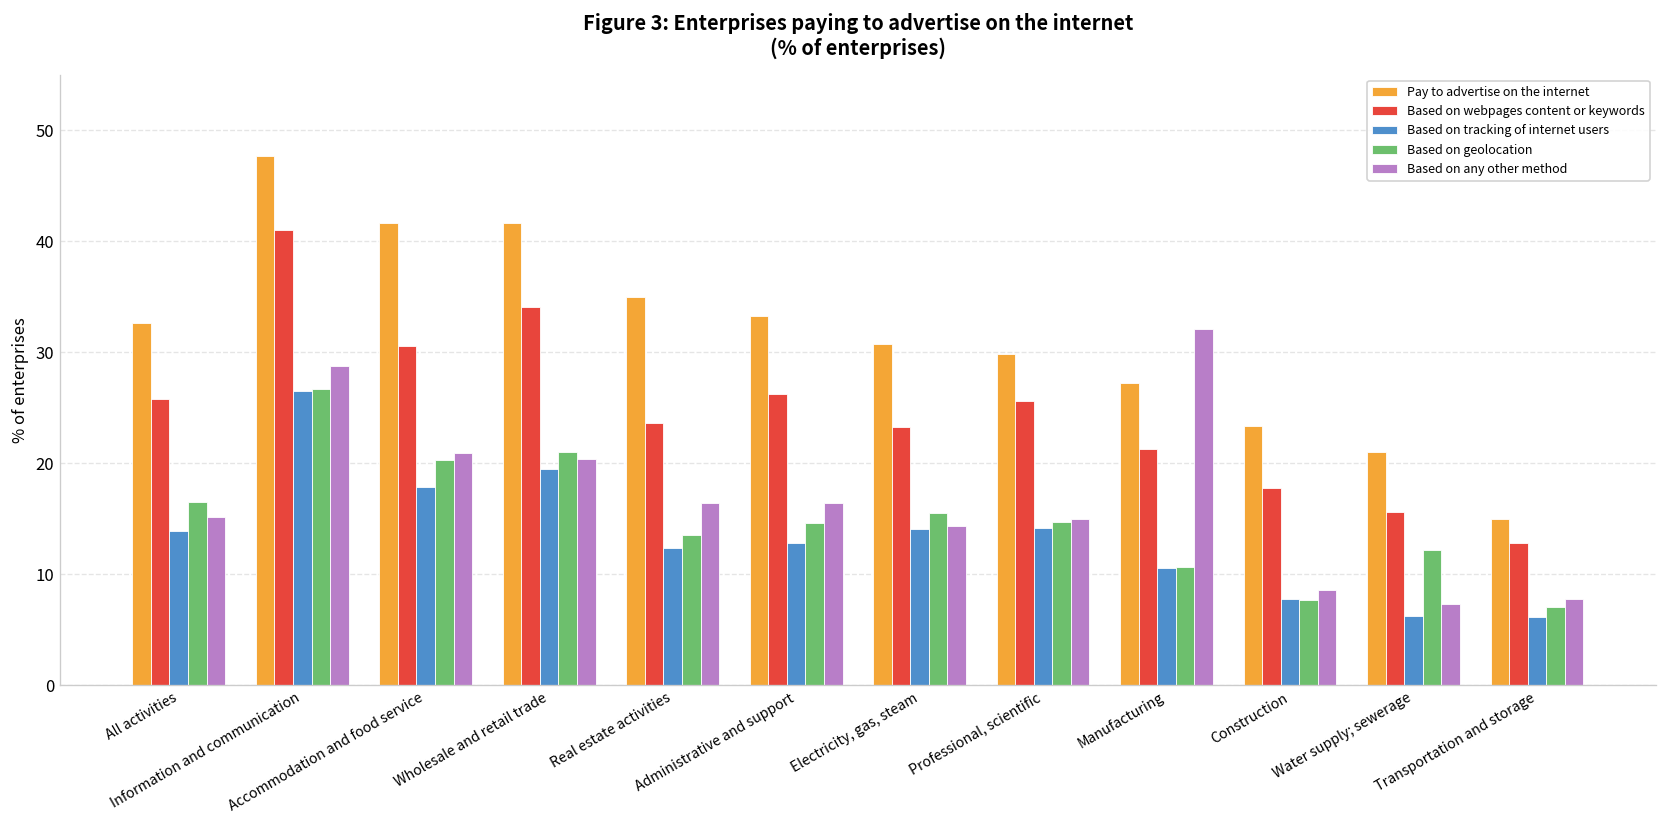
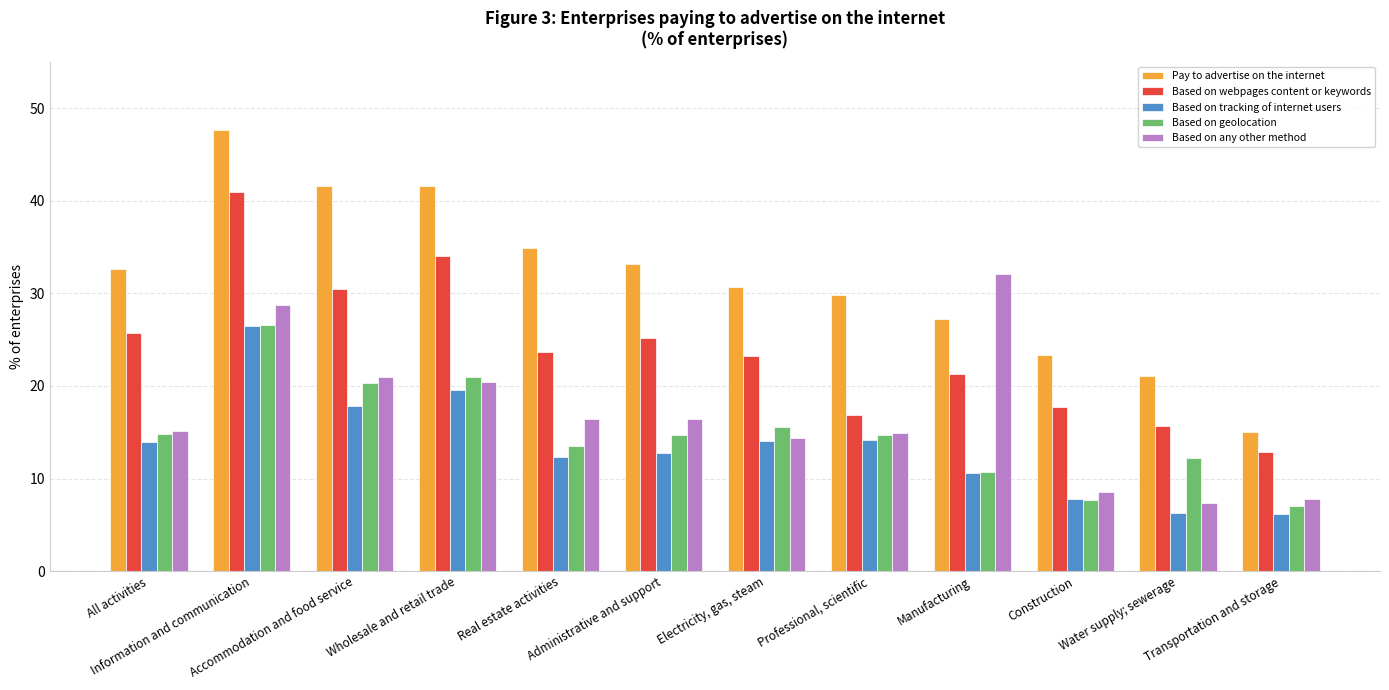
Based on geolocation, All activities: 17 -> 15
Based on webpages content or keywords, Administrative and support: 26 -> 25
Based on webpages content or keywords, Professional, scientific: 26 -> 17
